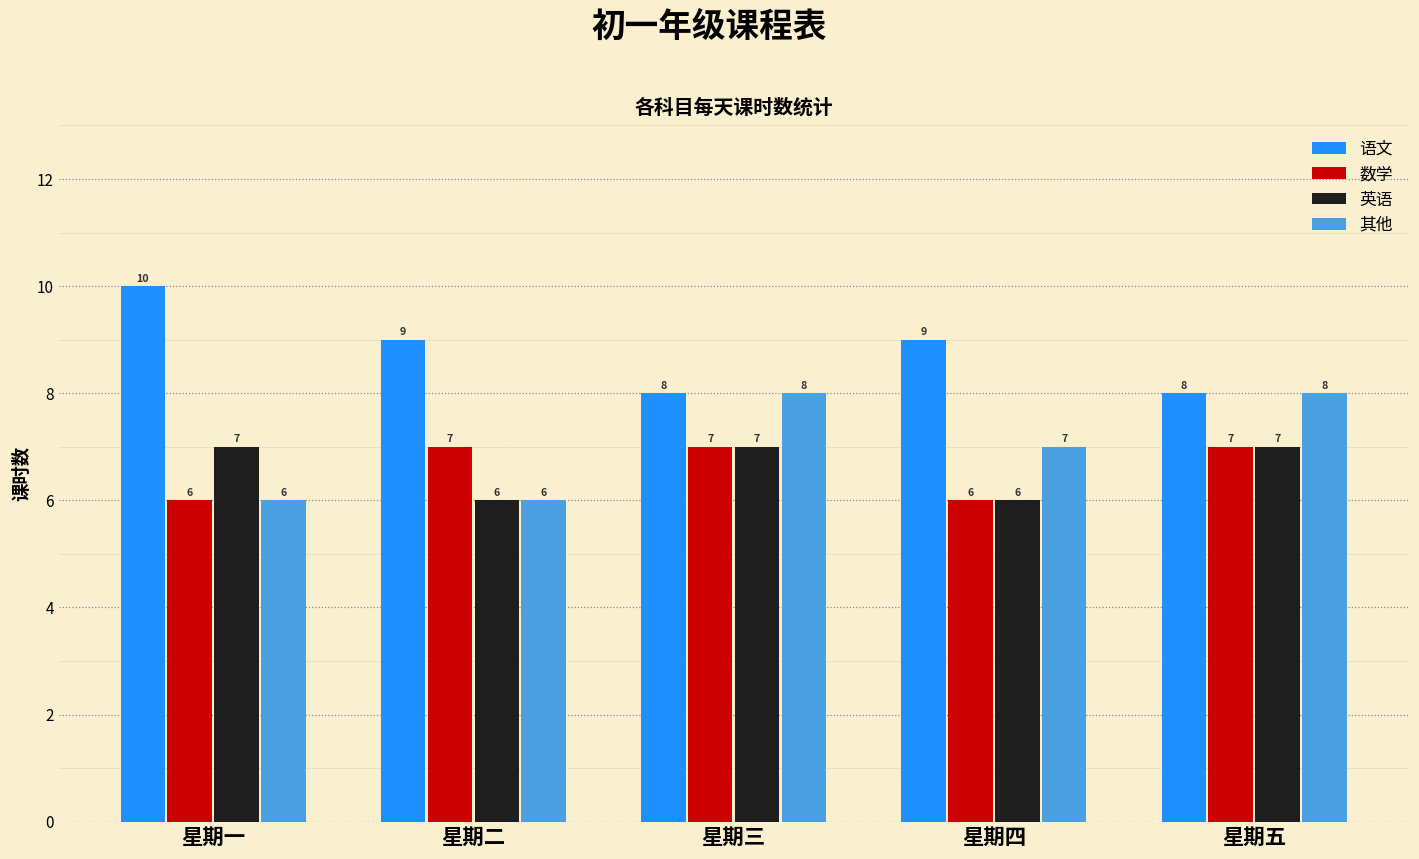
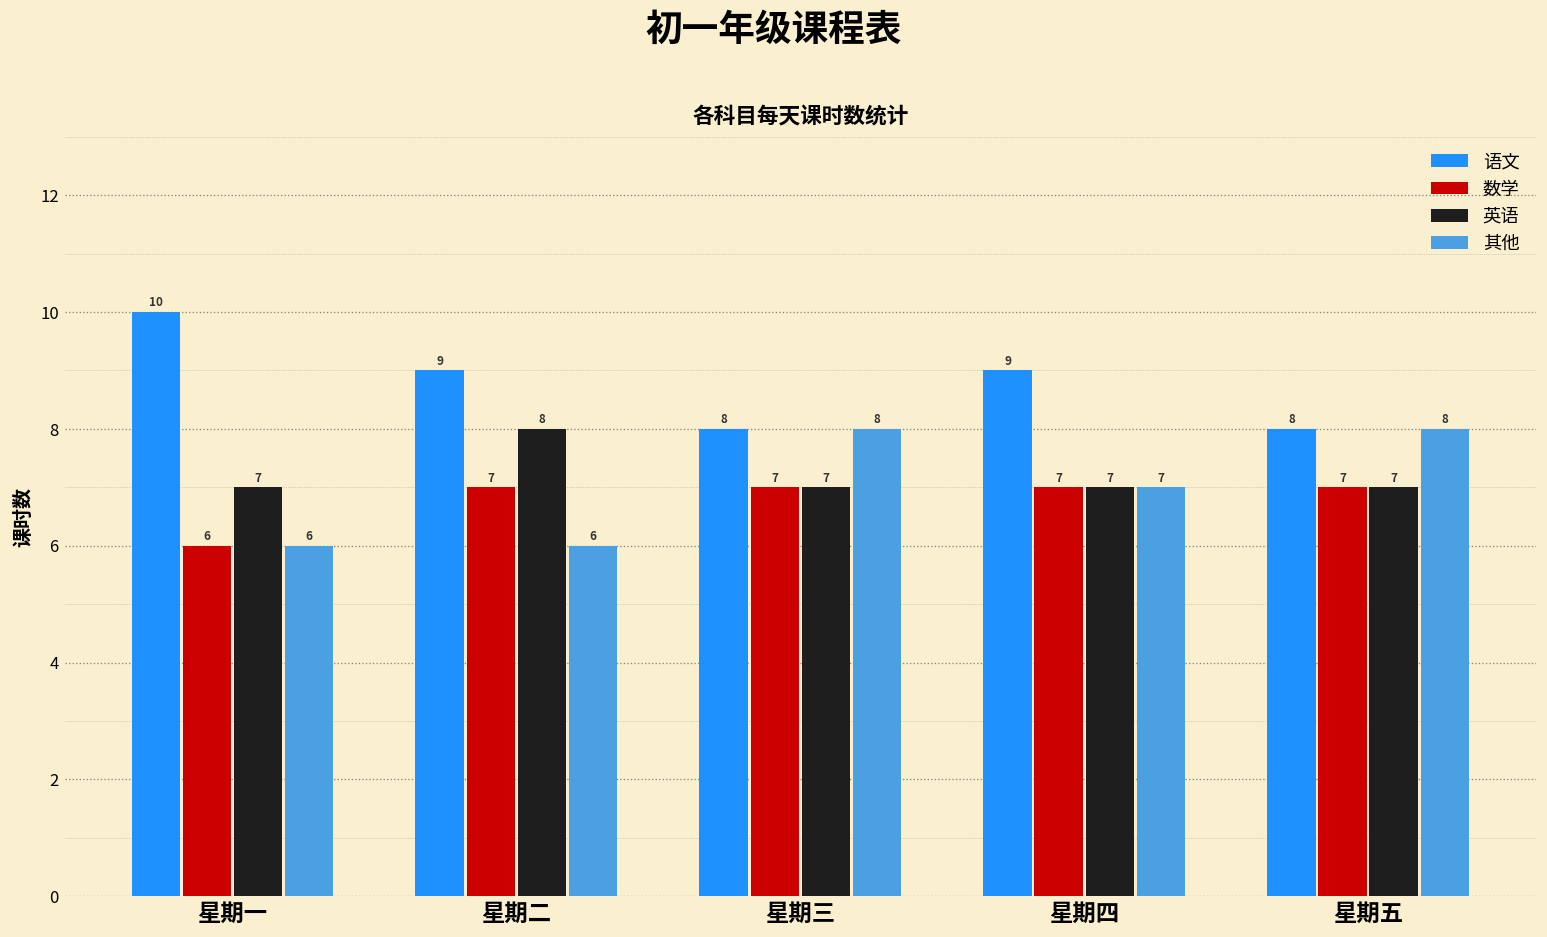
英语, 星期二: 6 -> 8
数学, 星期四: 6 -> 7
英语, 星期四: 6 -> 7
